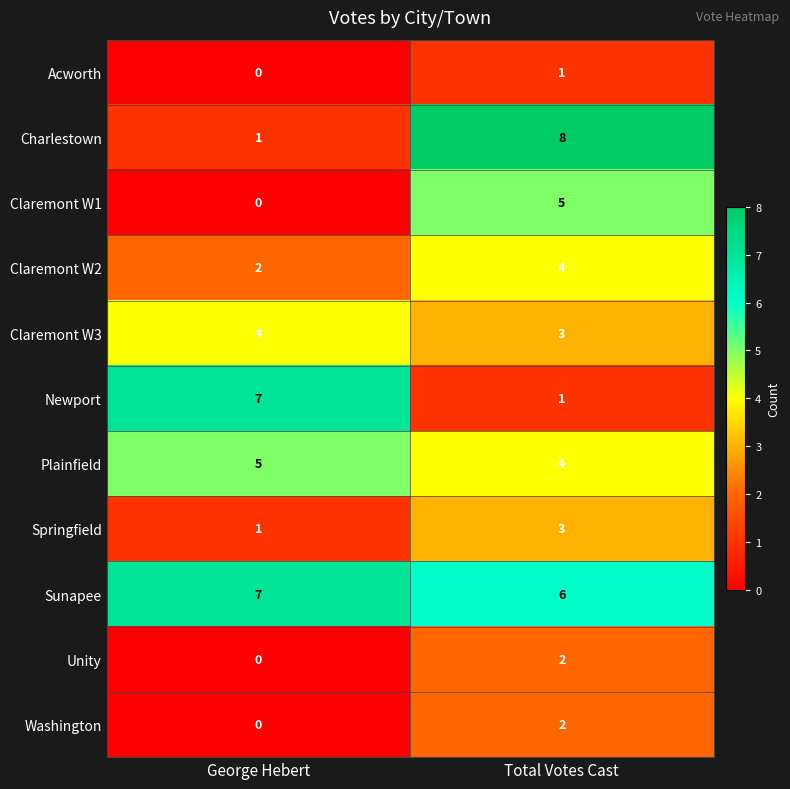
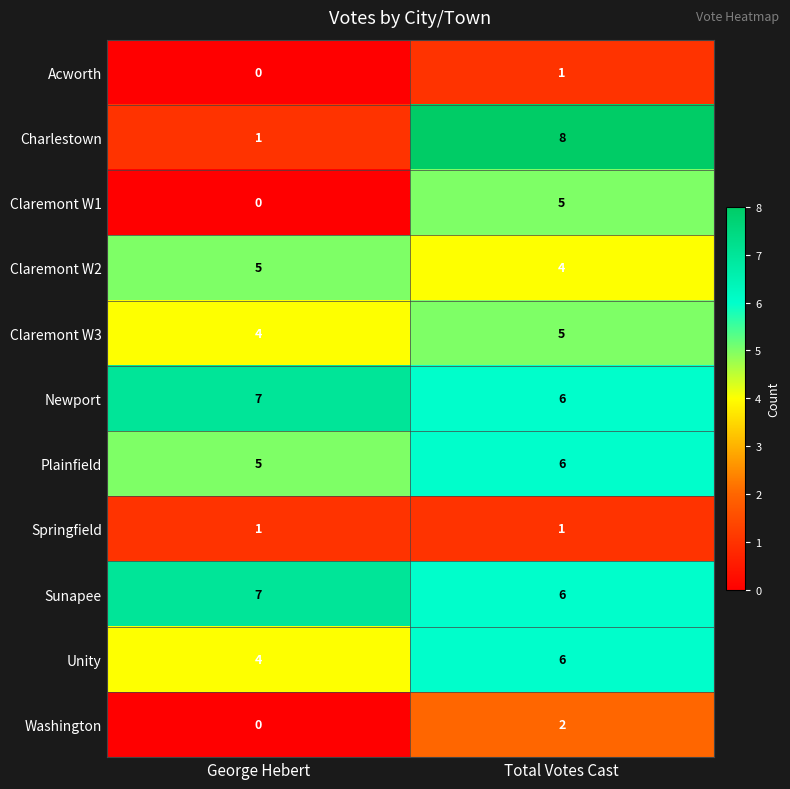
Claremont W2, George Hebert: 2 -> 5
Claremont W3, Total Votes Cast: 3 -> 5
Newport, Total Votes Cast: 1 -> 6
Plainfield, Total Votes Cast: 4 -> 6
Springfield, Total Votes Cast: 3 -> 1
Unity, George Hebert: 0 -> 4
Unity, Total Votes Cast: 2 -> 6
